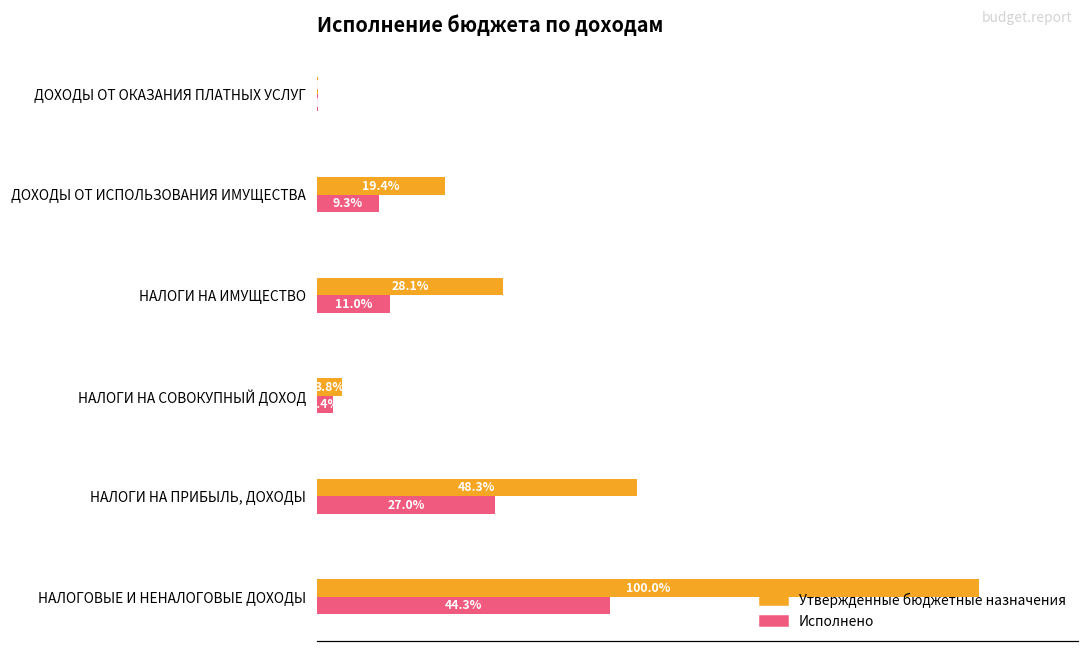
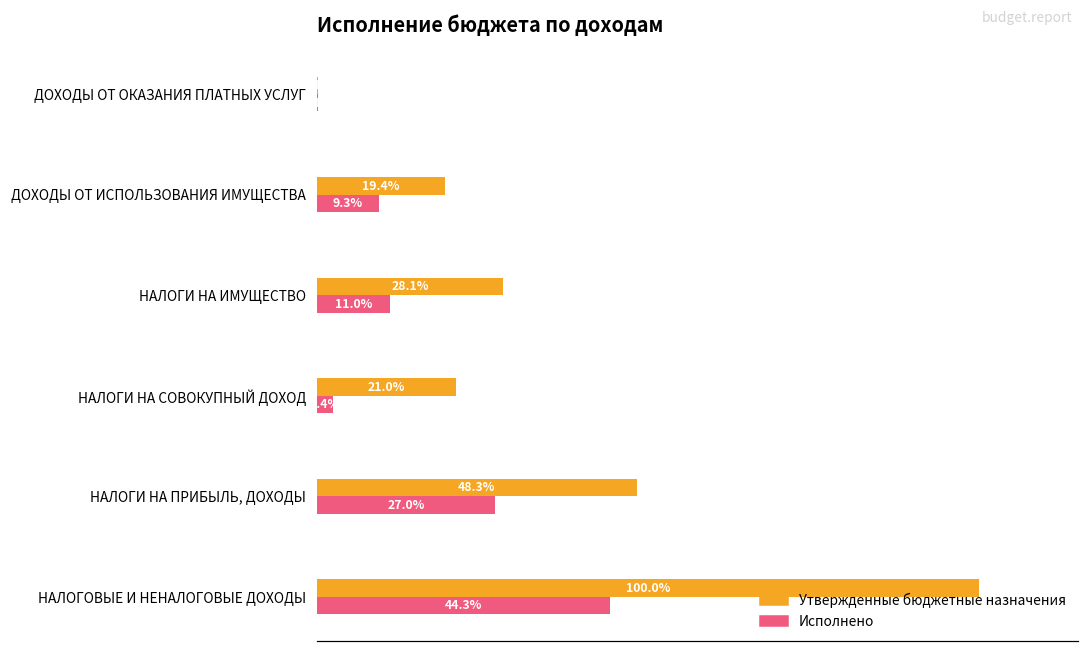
Утвержденные бюджетные назначения, НАЛОГИ НА СОВОКУПНЫЙ ДОХОД: 3.8% -> 21.0%
